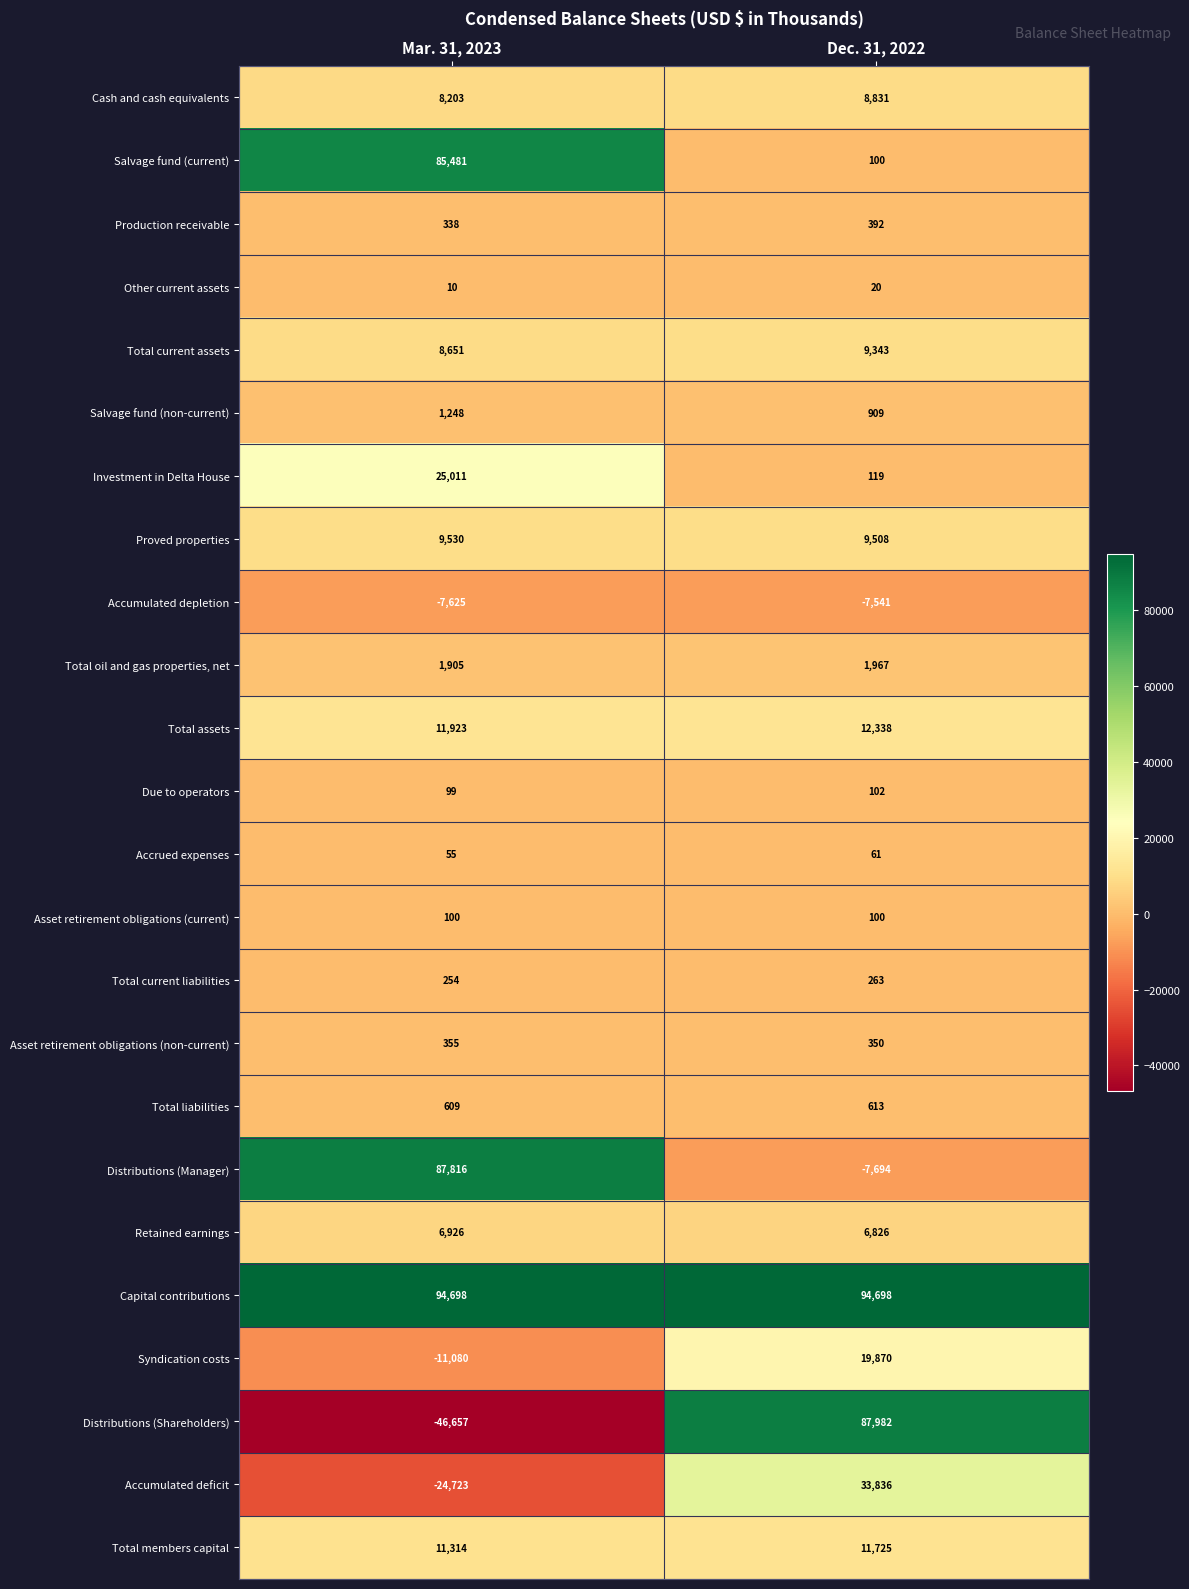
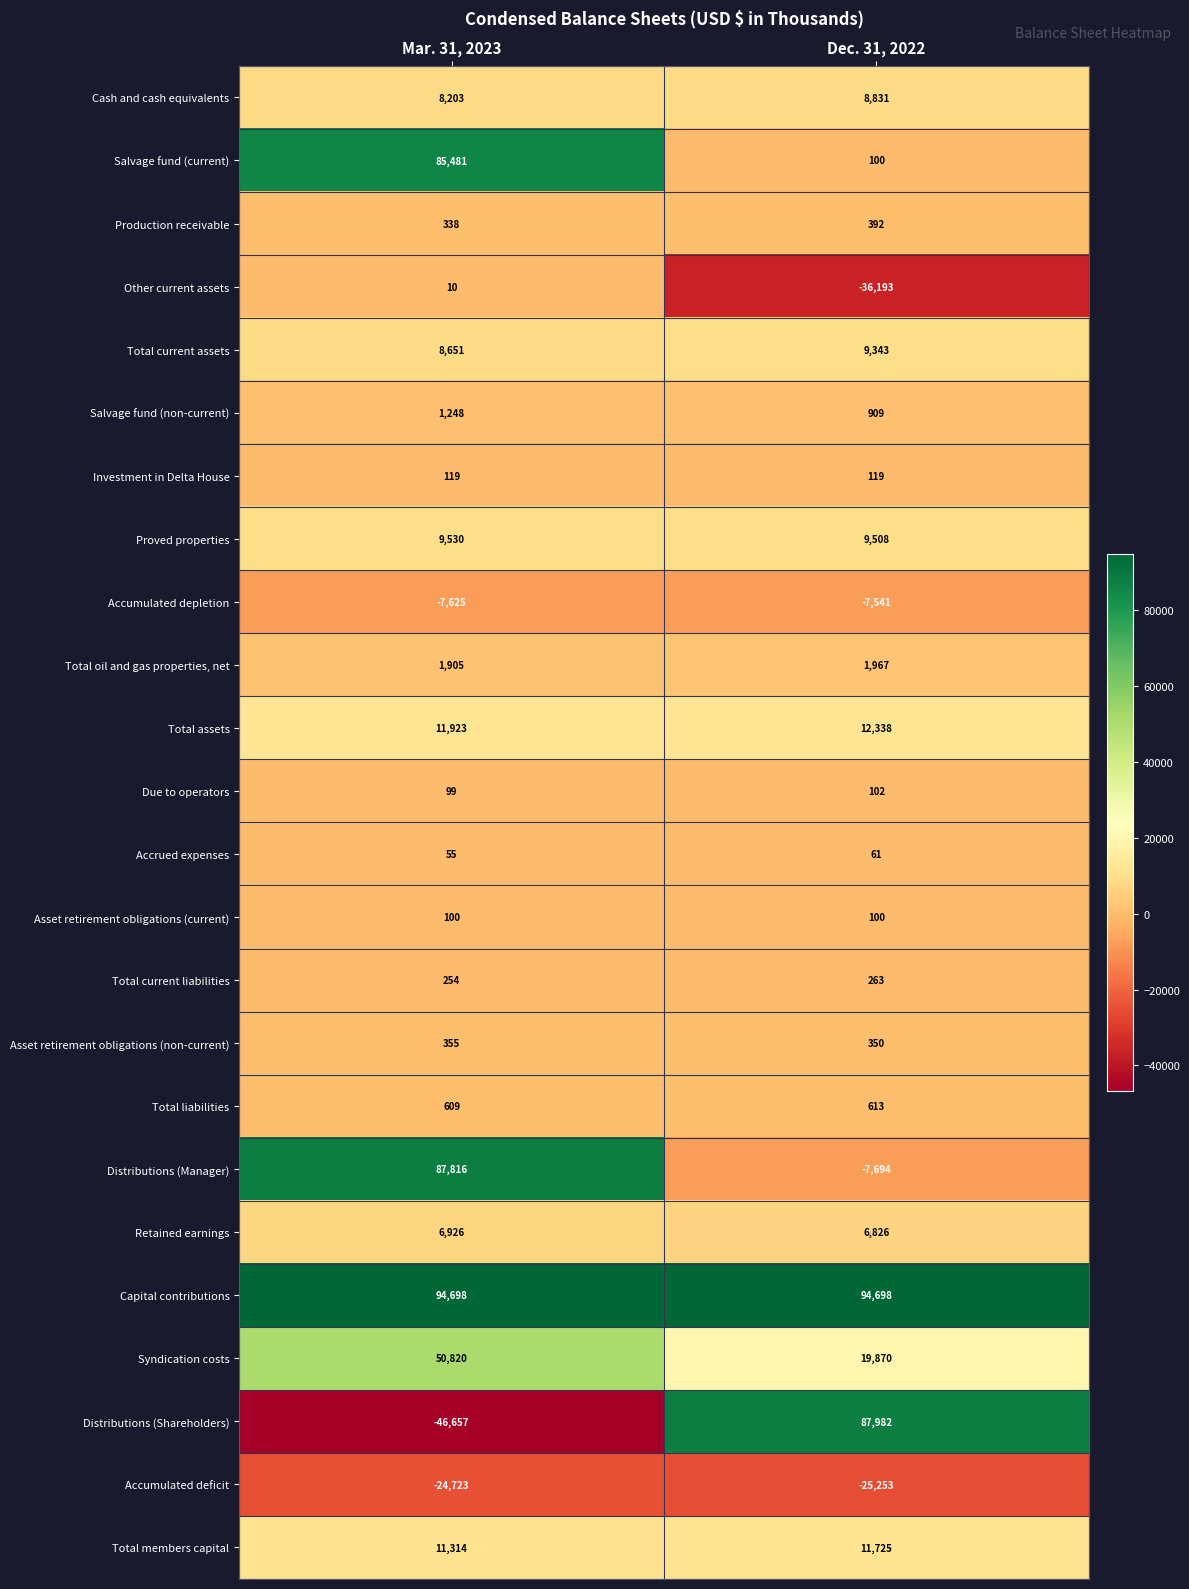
Other current assets, Dec. 31, 2022: 20 -> -36,193
Investment in Delta House, Mar. 31, 2023: 25,011 -> 119
Syndication costs, Mar. 31, 2023: -11,080 -> 50,820
Accumulated deficit, Dec. 31, 2022: 33,836 -> -25,253
